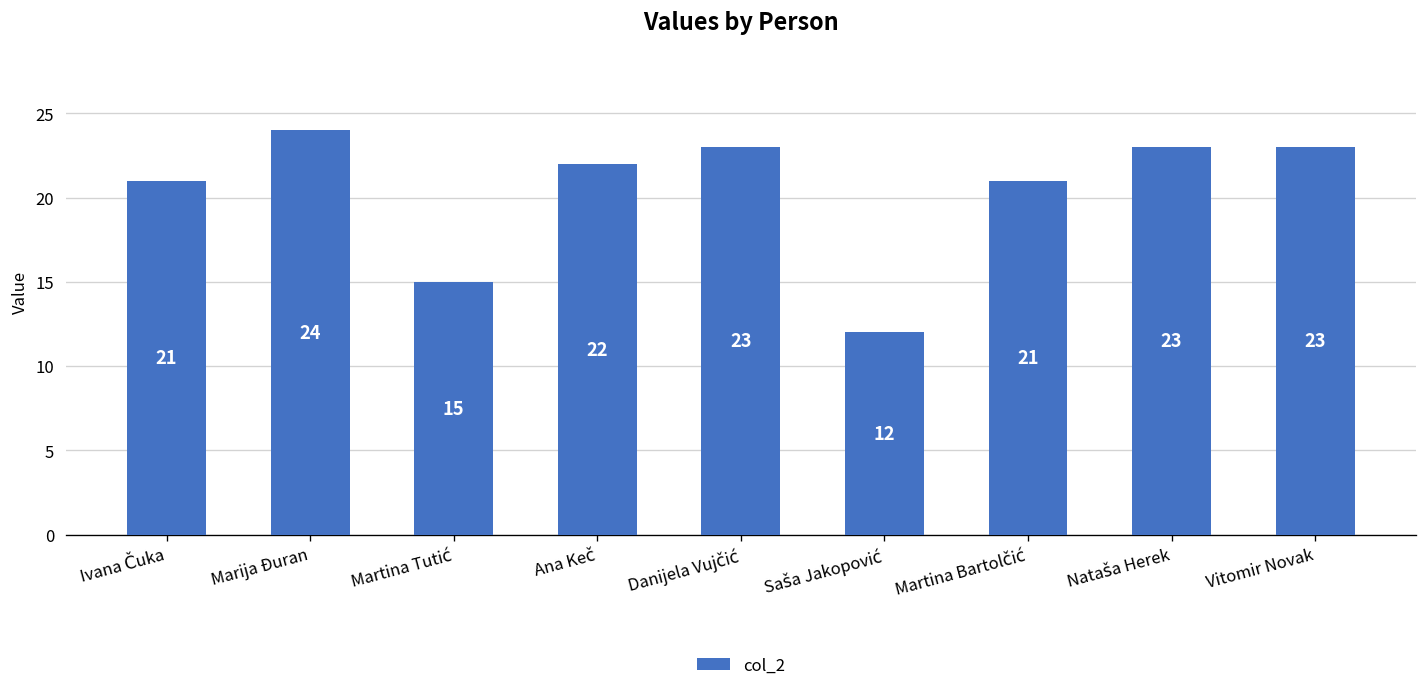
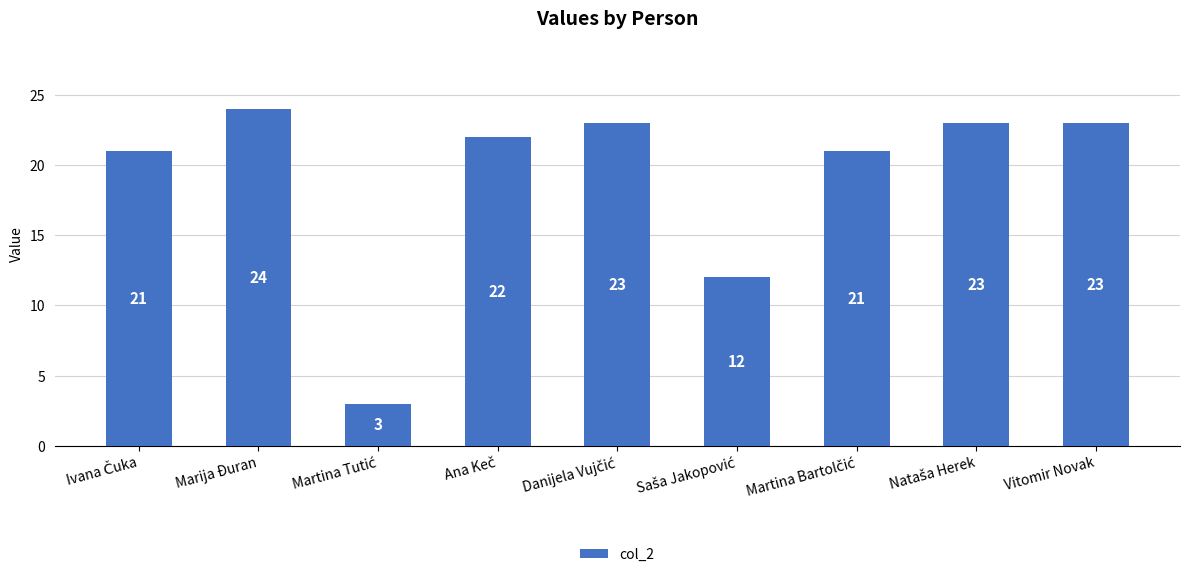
Martina Tutić: 15 -> 3
